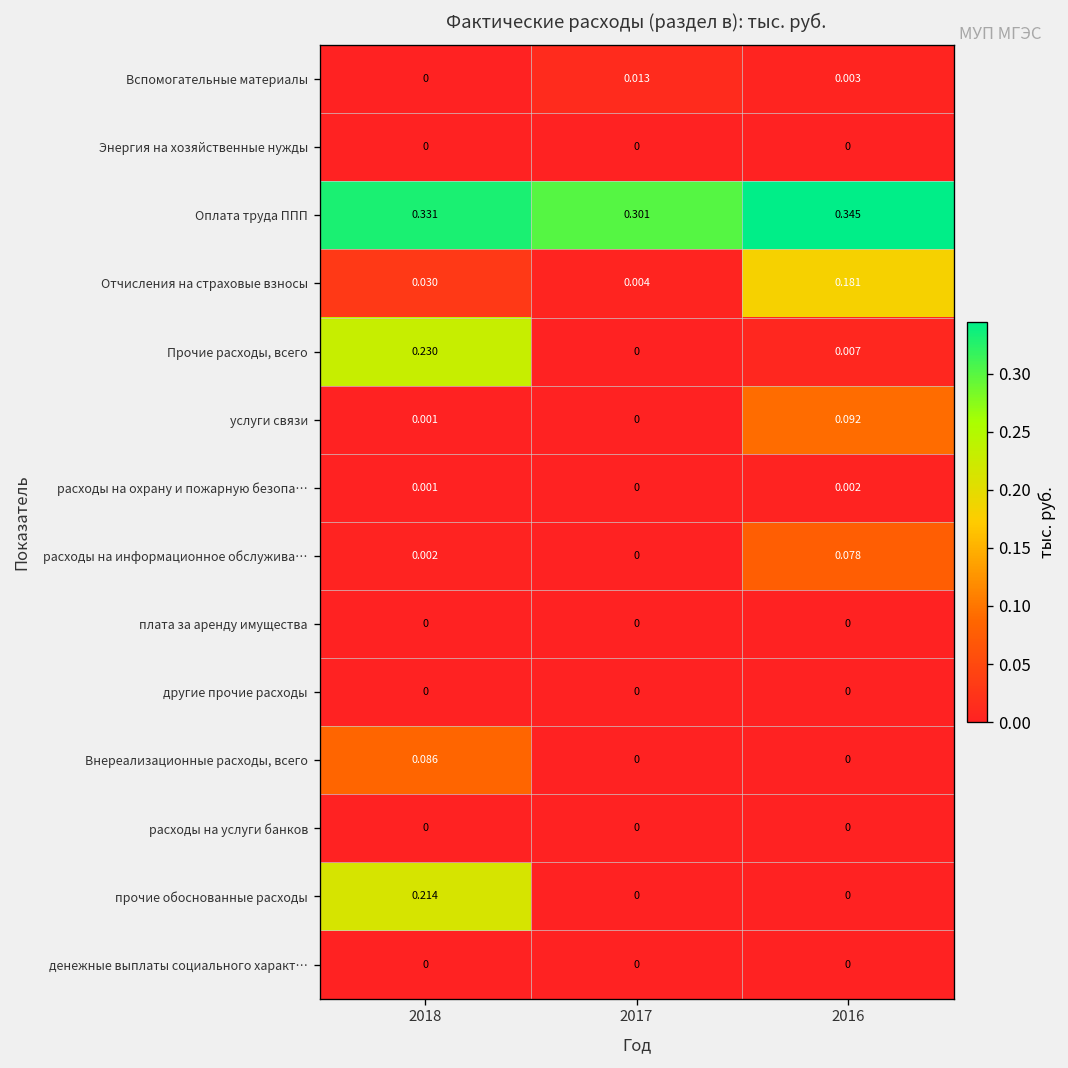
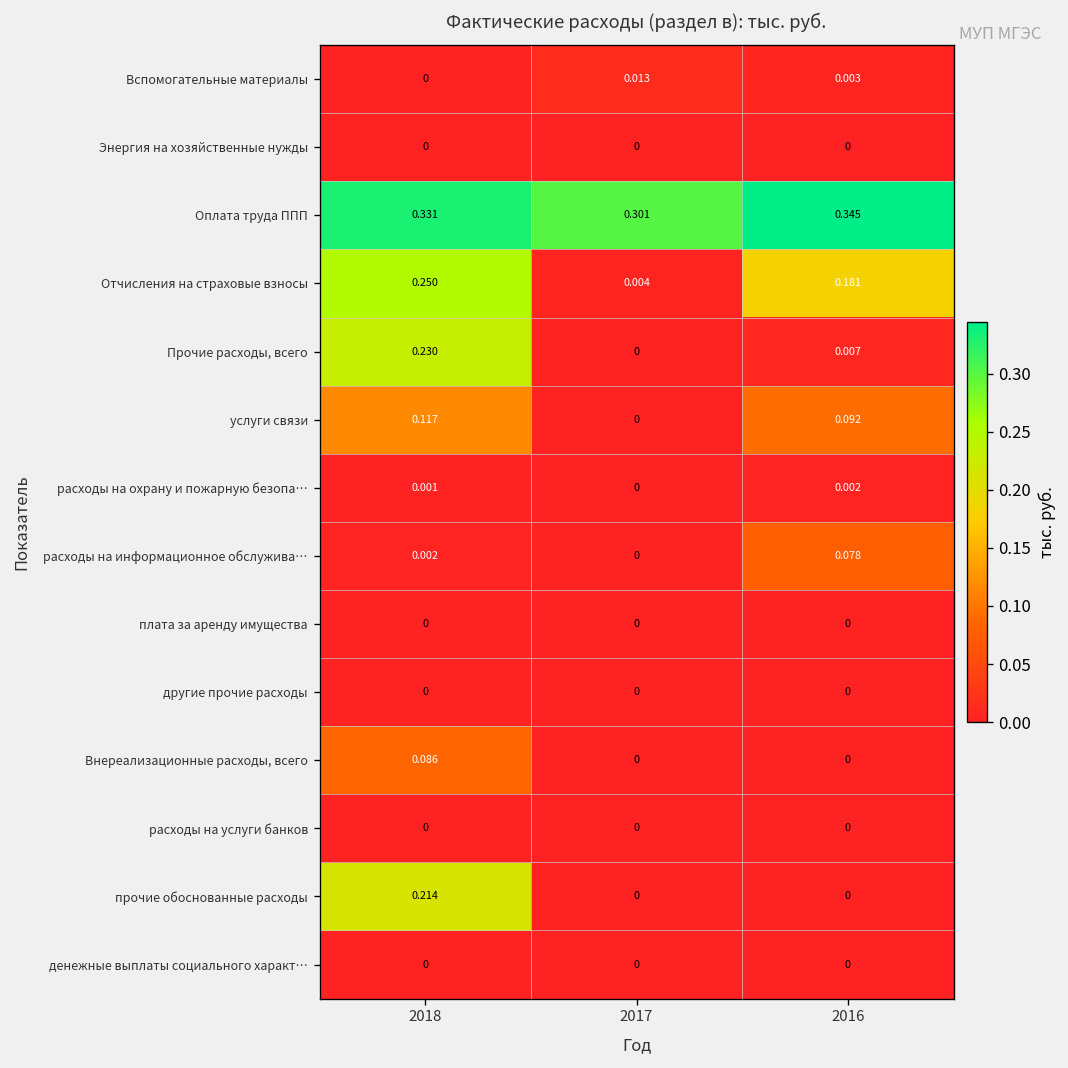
Отчисления на страховые взносы, 2018: 0.030 -> 0.250
услуги связи, 2018: 0.001 -> 0.117
